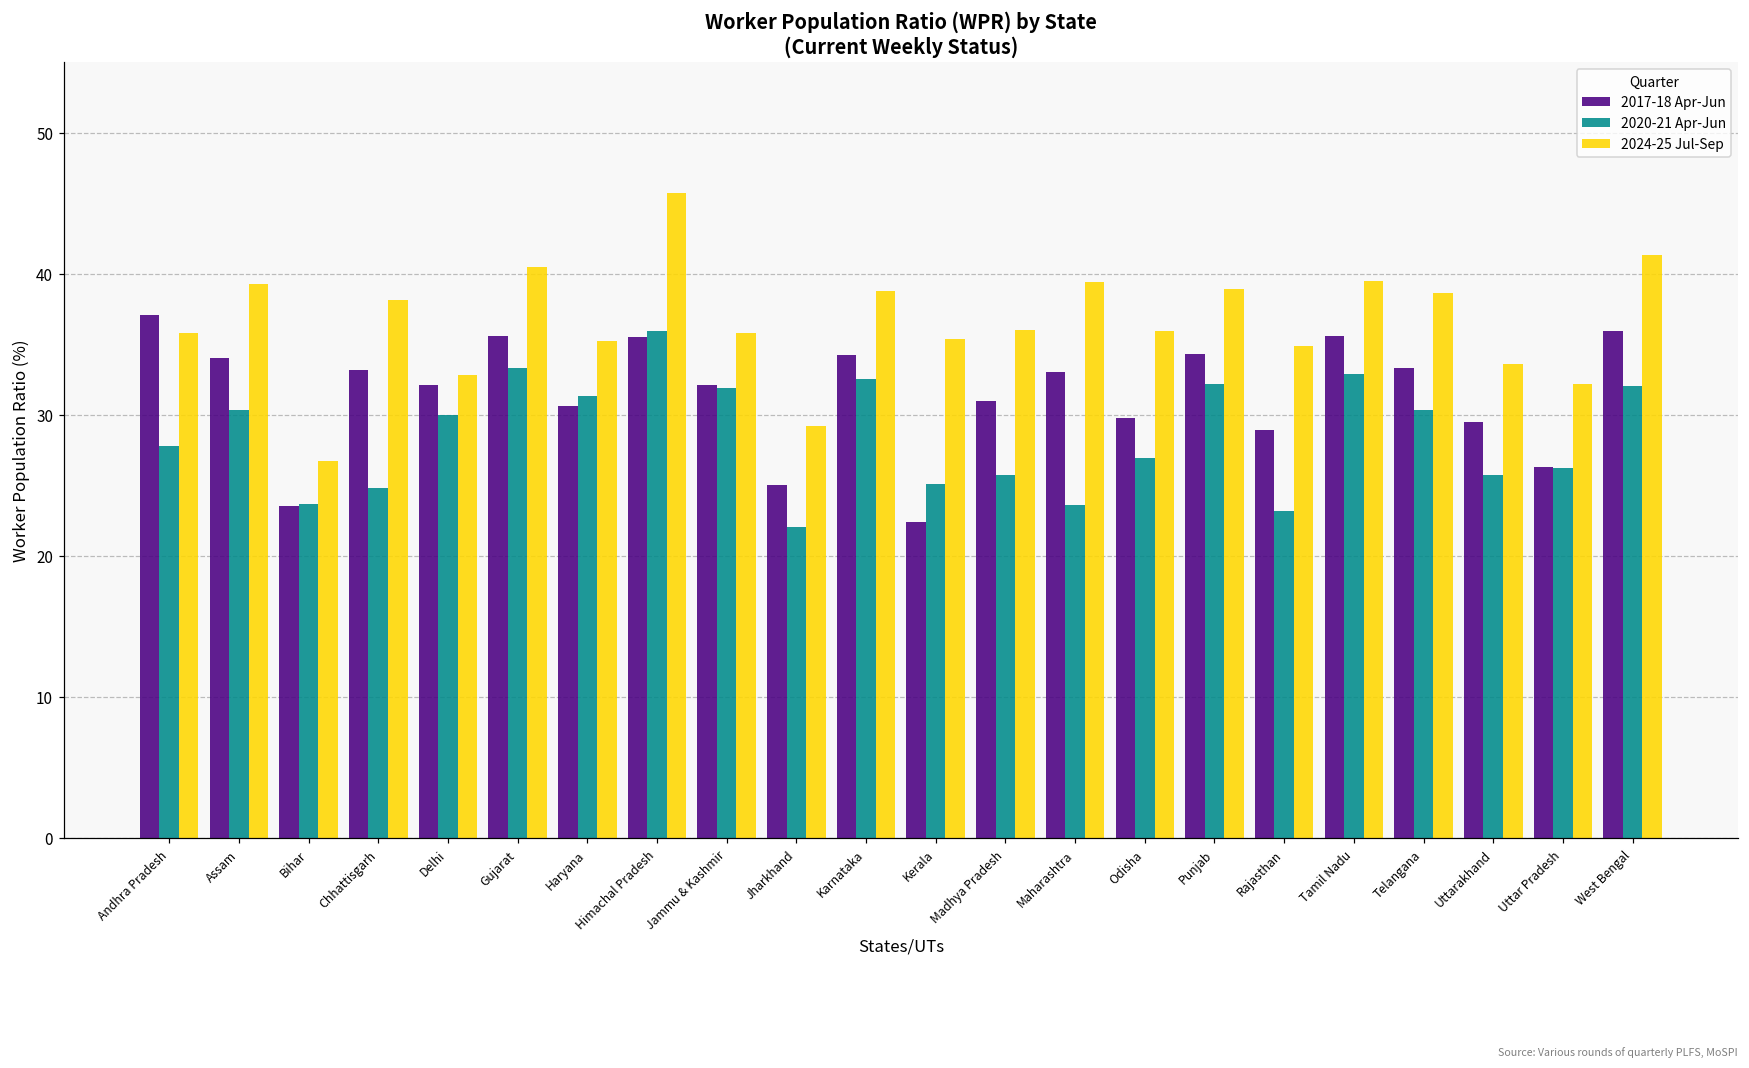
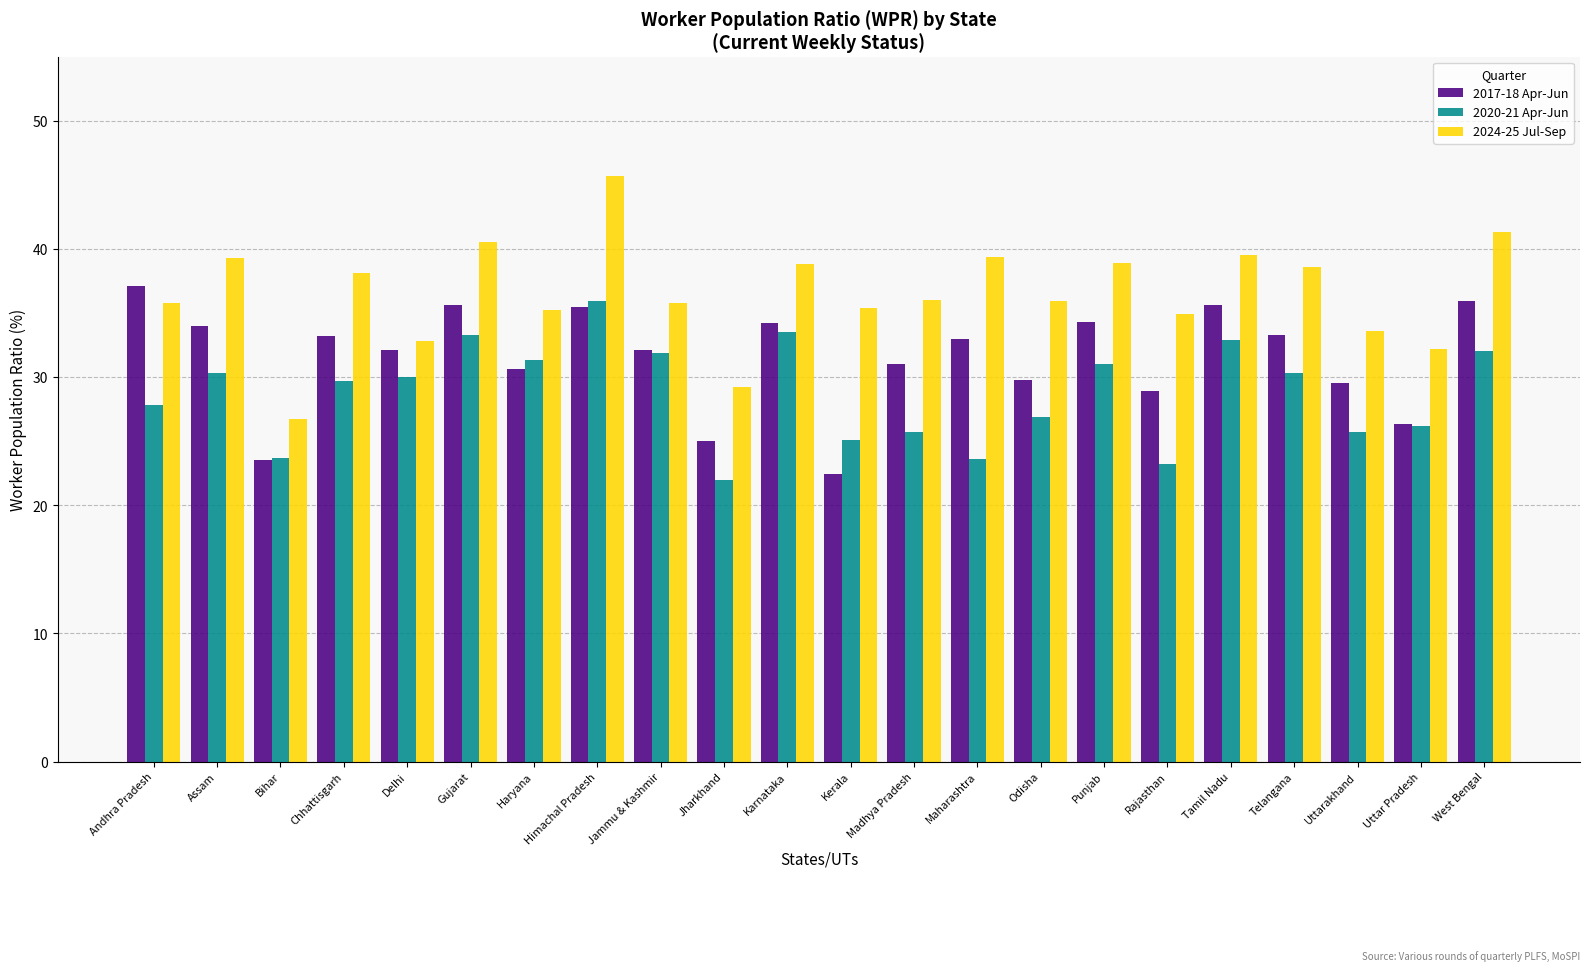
2020-21 Apr-Jun, Chhattisgarh: 24.8 -> 29.7
2020-21 Apr-Jun, Karnataka: 32.5 -> 33.5
2020-21 Apr-Jun, Punjab: 32.2 -> 31.0
